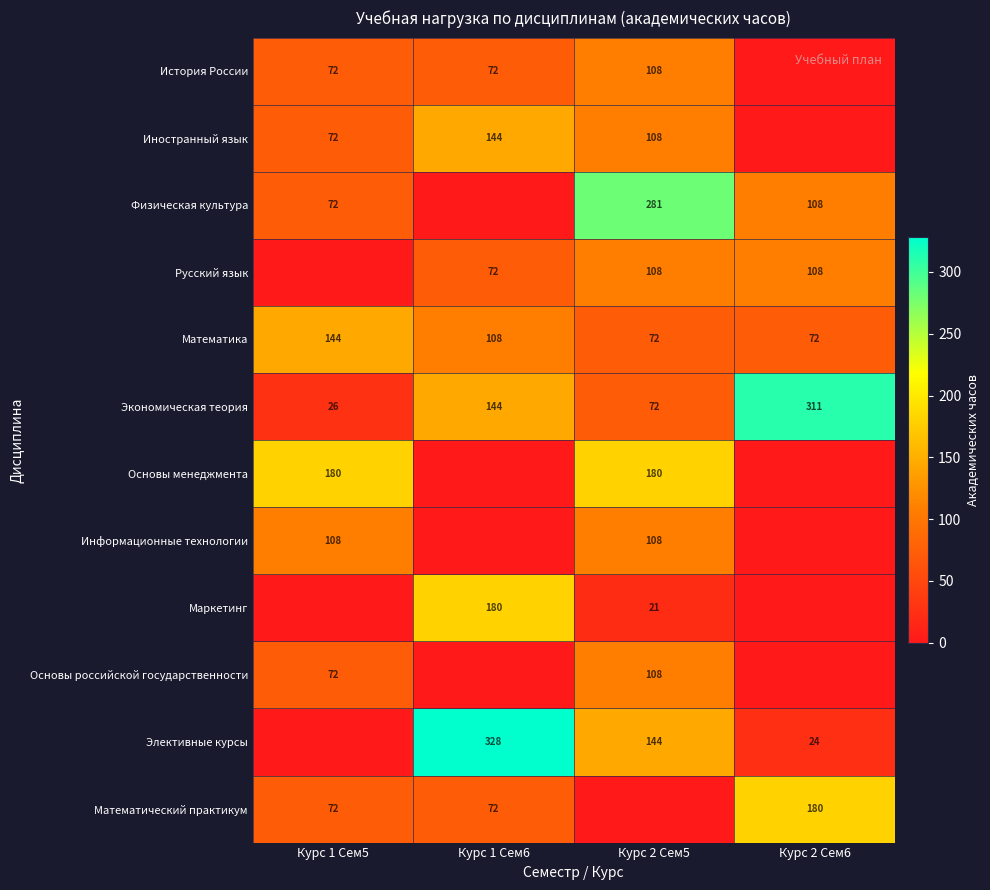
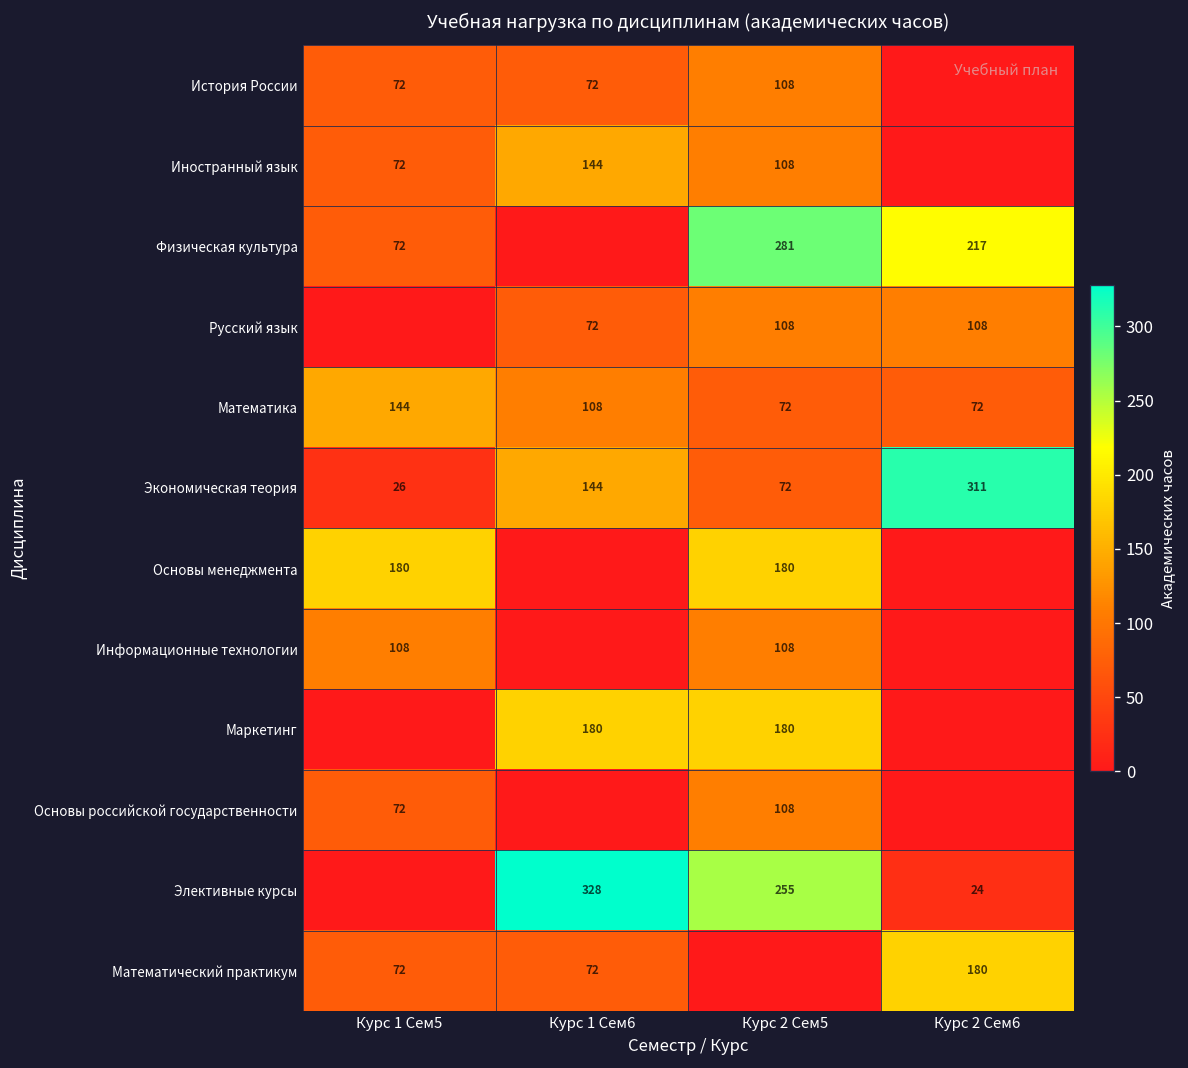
Физическая культура, Курс 2 Сем6: 108 -> 217
Маркетинг, Курс 2 Сем5: 21 -> 180
Элективные курсы, Курс 2 Сем5: 144 -> 255
